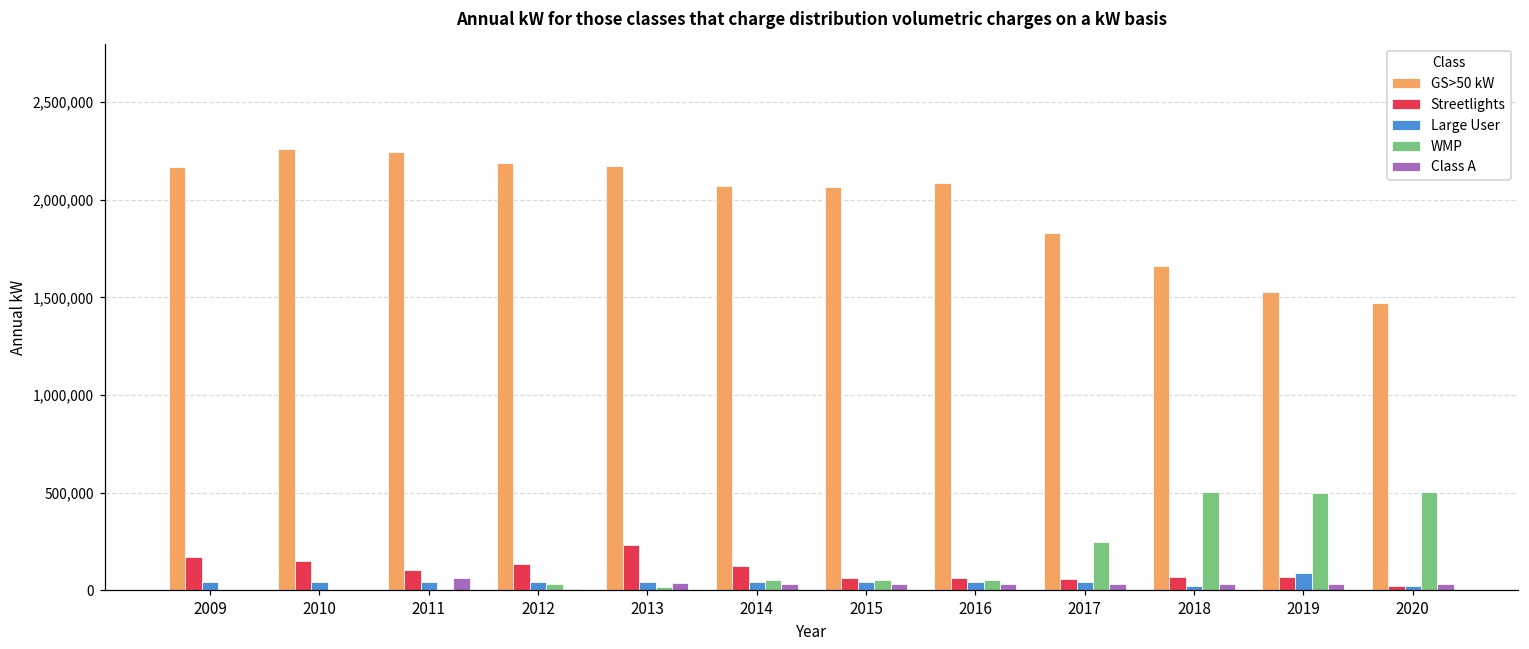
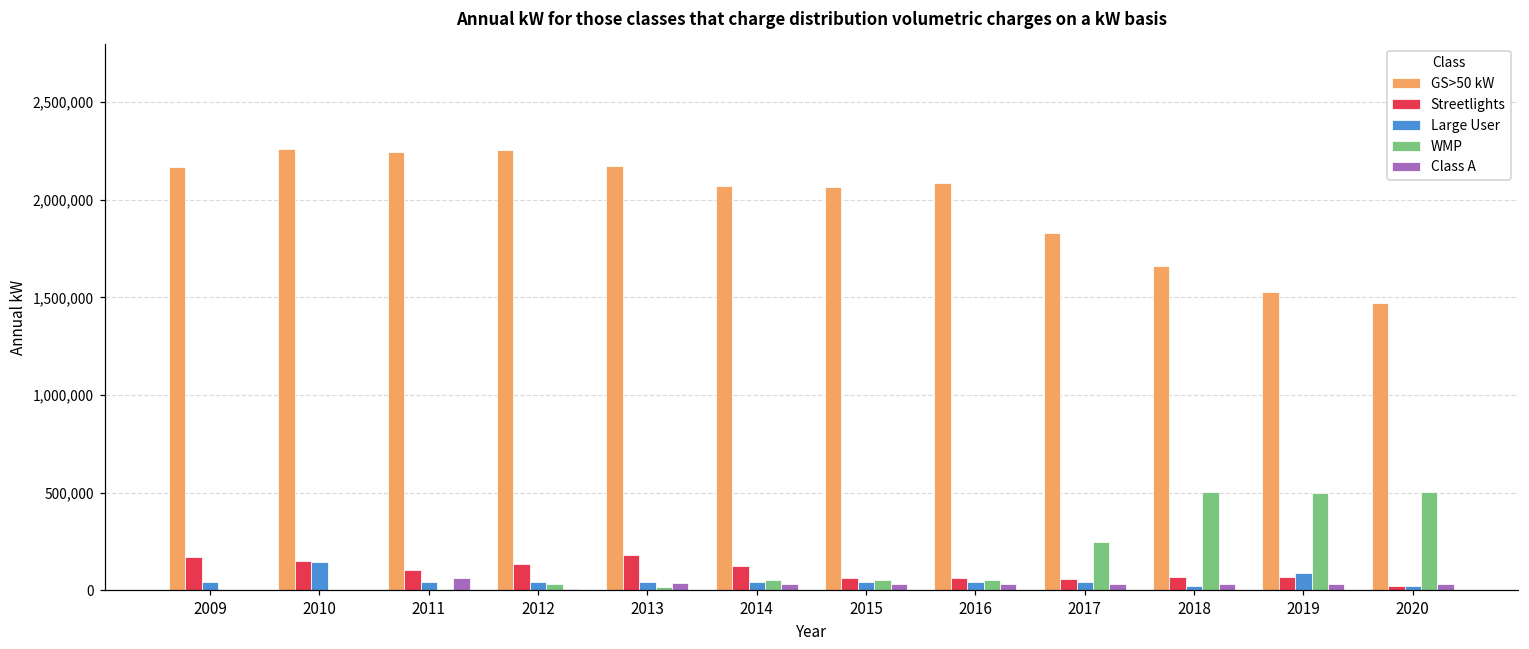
Large User, 2010: 40,000 -> 140,000
GS>50 kW, 2012: 2,190,000 -> 2,250,000
Streetlights, 2013: 230,000 -> 180,000
